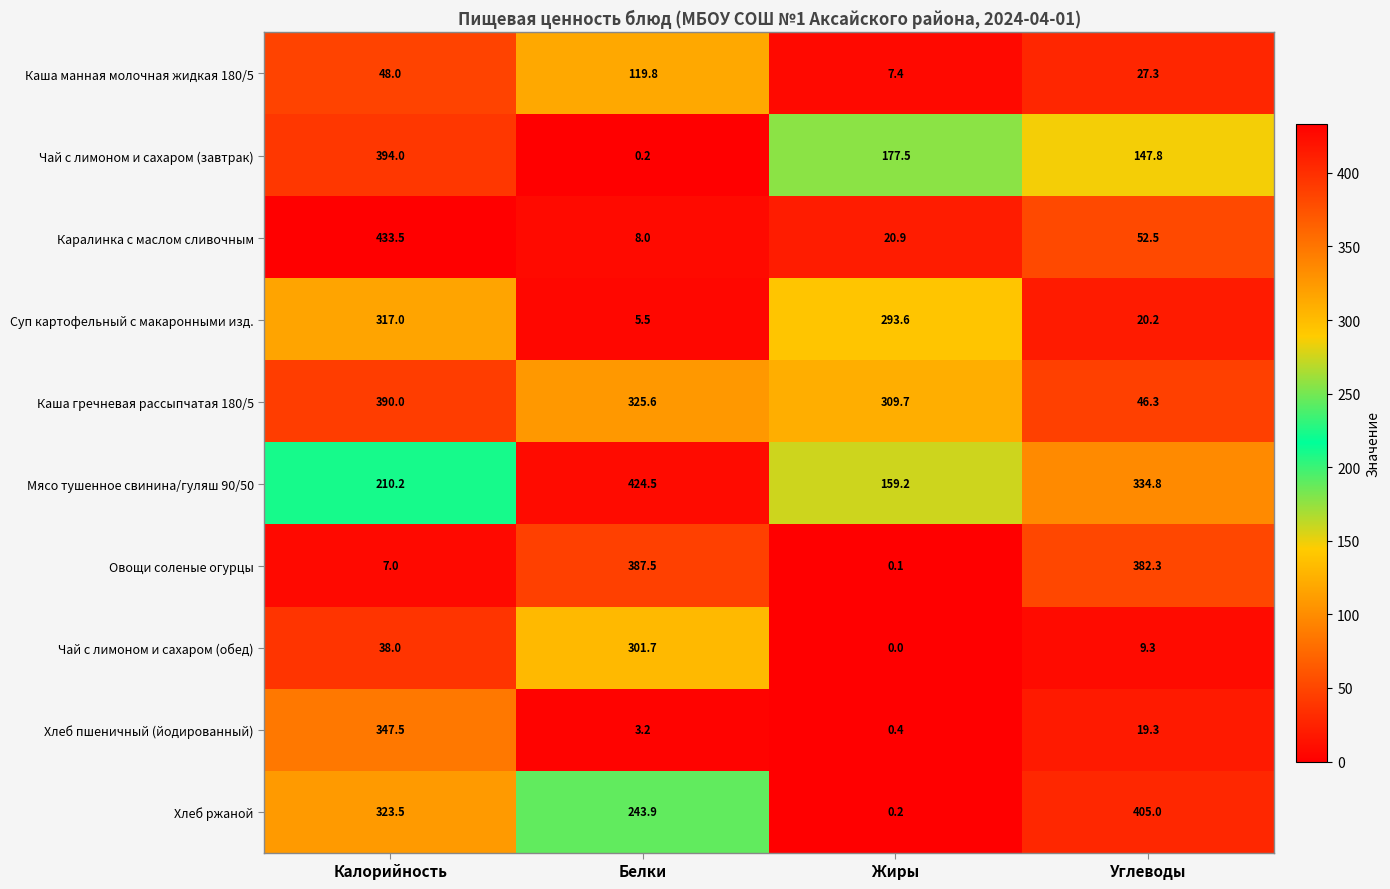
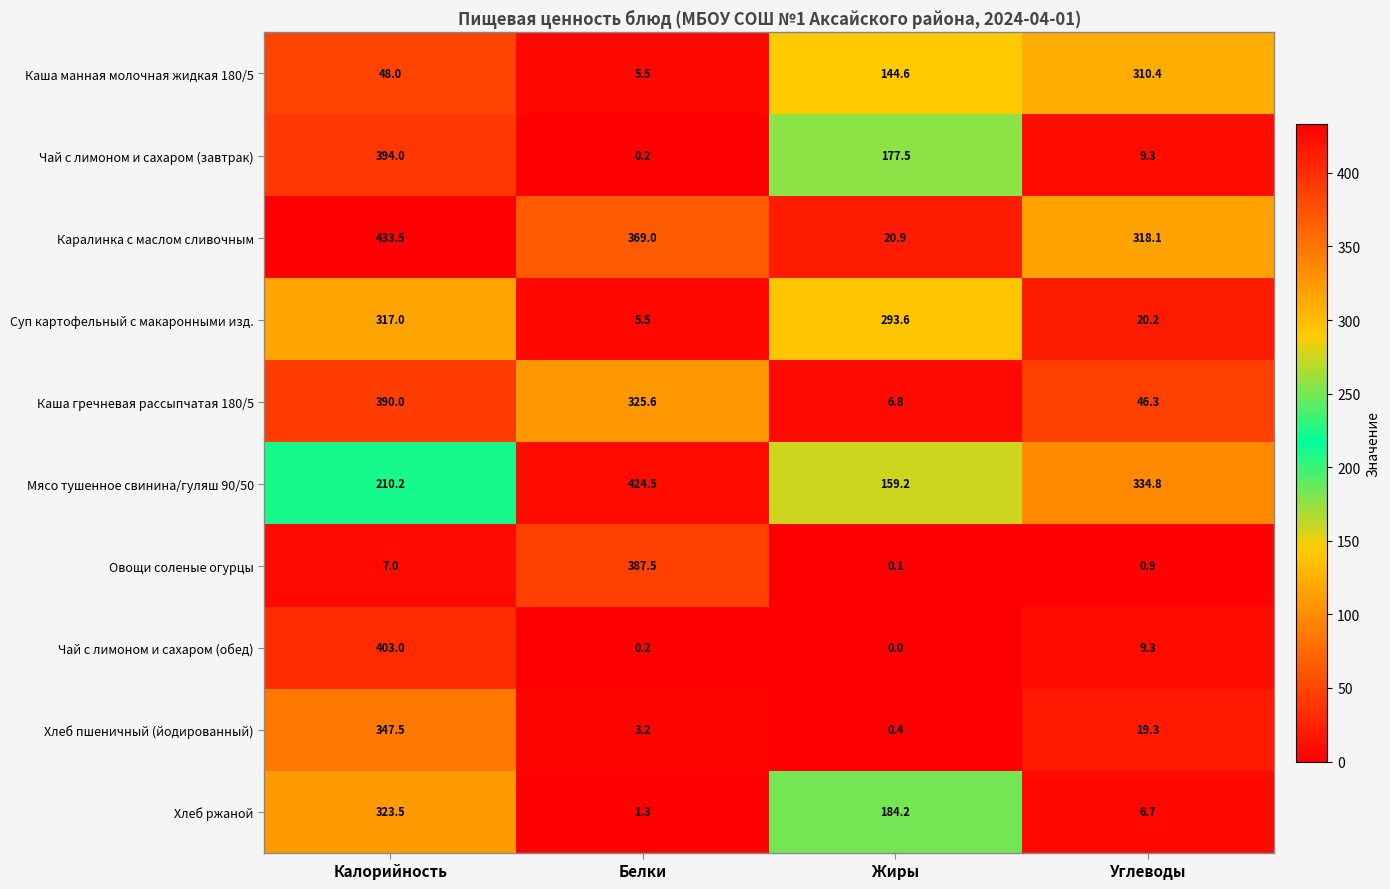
Каша манная молочная жидкая 180/5, Белки: 119.8 -> 5.5
Каша манная молочная жидкая 180/5, Жиры: 7.4 -> 144.6
Каша манная молочная жидкая 180/5, Углеводы: 27.3 -> 310.4
Чай с лимоном и сахаром (завтрак), Углеводы: 147.8 -> 9.3
Каралинка с маслом сливочным, Белки: 8.0 -> 369.0
Каралинка с маслом сливочным, Углеводы: 52.5 -> 318.1
Каша гречневая рассыпчатая 180/5, Жиры: 309.7 -> 6.8
Овощи соленые огурцы, Углеводы: 382.3 -> 0.9
Чай с лимоном и сахаром (обед), Калорийность: 38.0 -> 403.0
Чай с лимоном и сахаром (обед), Белки: 301.7 -> 0.2
Хлеб ржаной, Белки: 243.9 -> 1.3
Хлеб ржаной, Жиры: 0.2 -> 184.2
Хлеб ржаной, Углеводы: 405.0 -> 6.7
